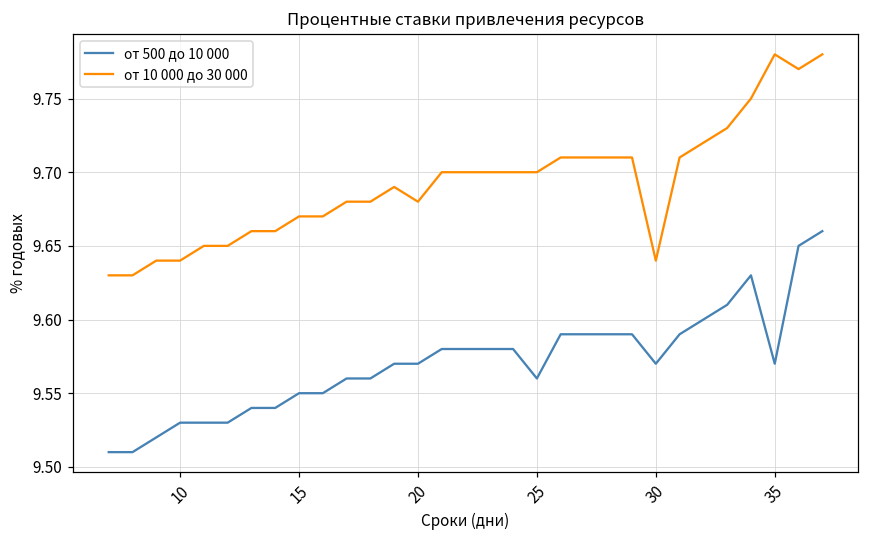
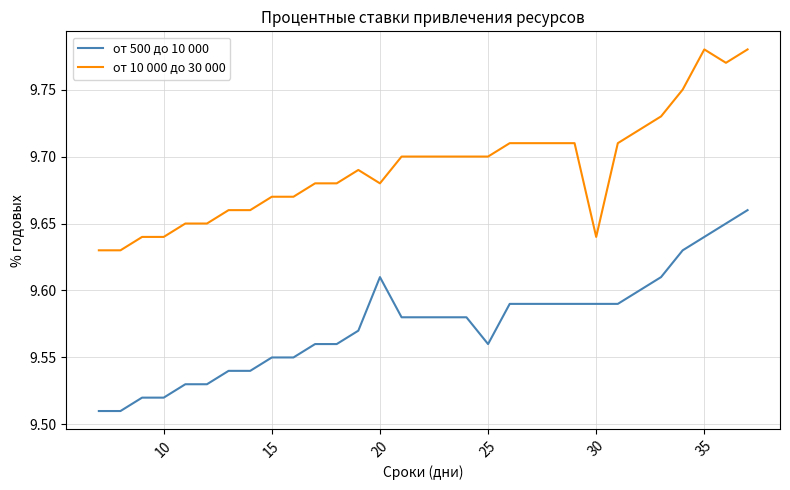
от 500 до 10 000, 10: 9.53 -> 9.52
от 500 до 10 000, 20: 9.57 -> 9.61
от 500 до 10 000, 30: 9.57 -> 9.59
от 500 до 10 000, 35: 9.57 -> 9.64
